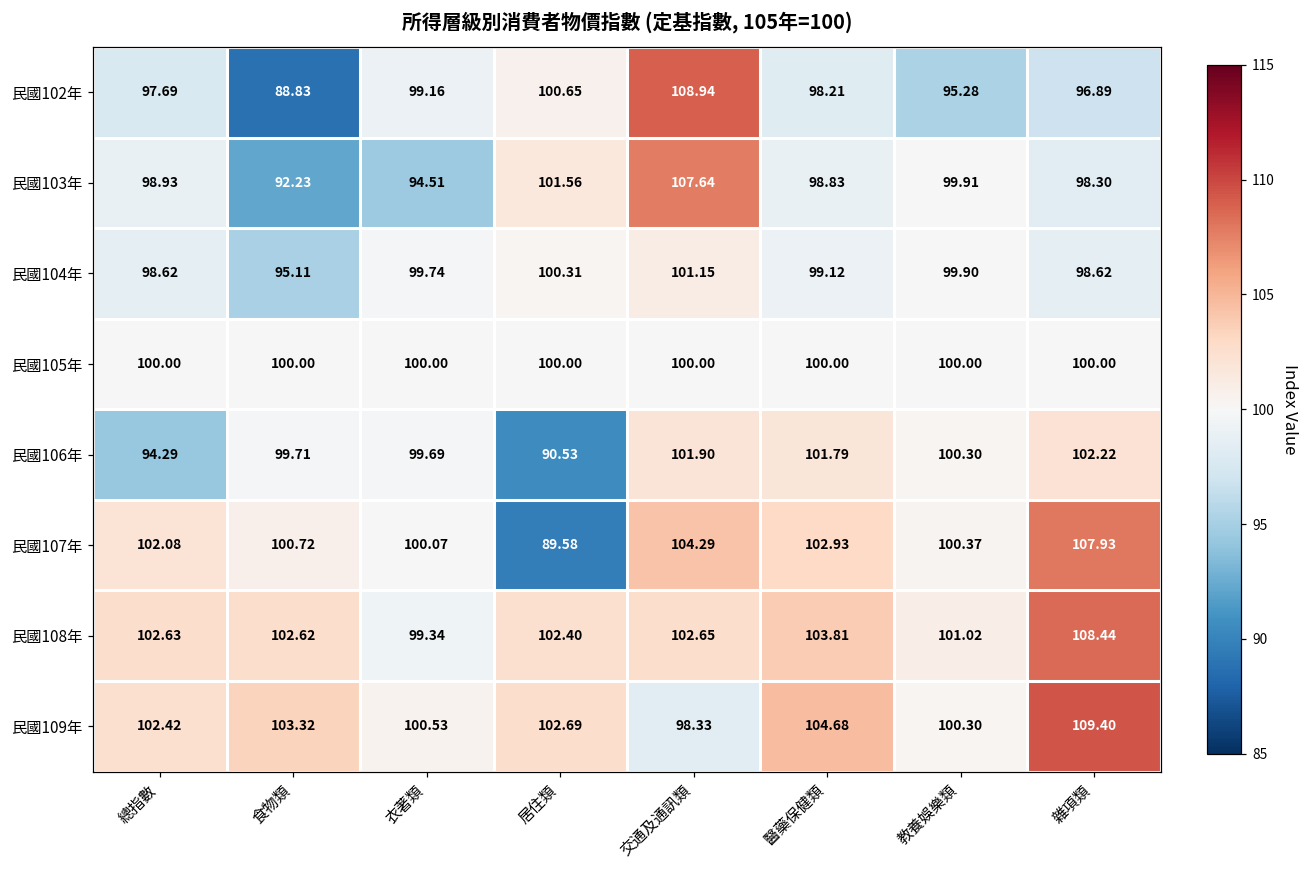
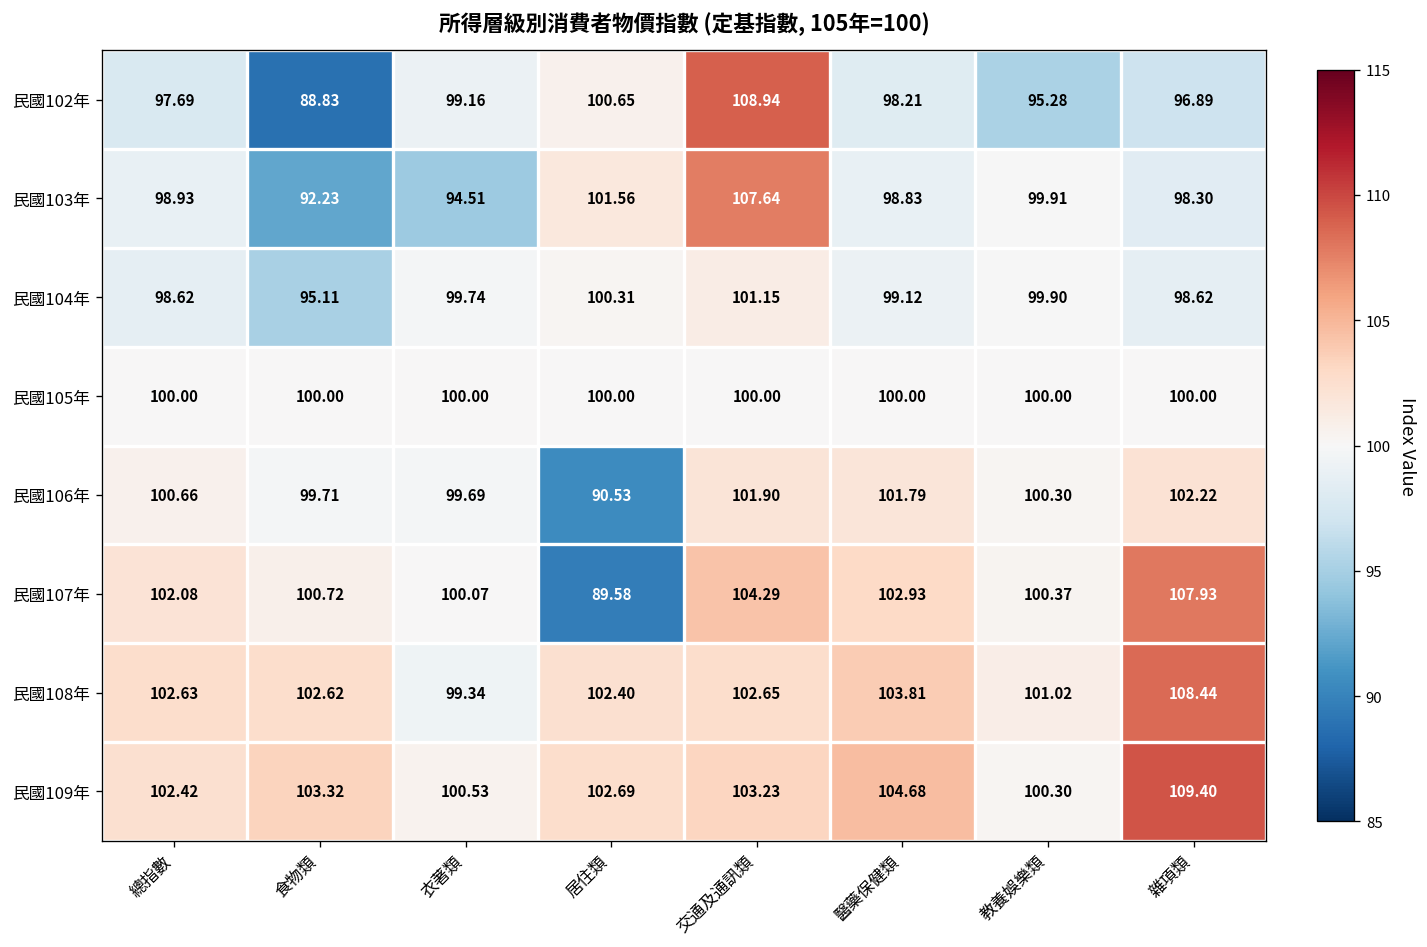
民國106年, 總指數: 94.29 -> 100.66
民國109年, 交通及通訊類: 98.33 -> 103.23
